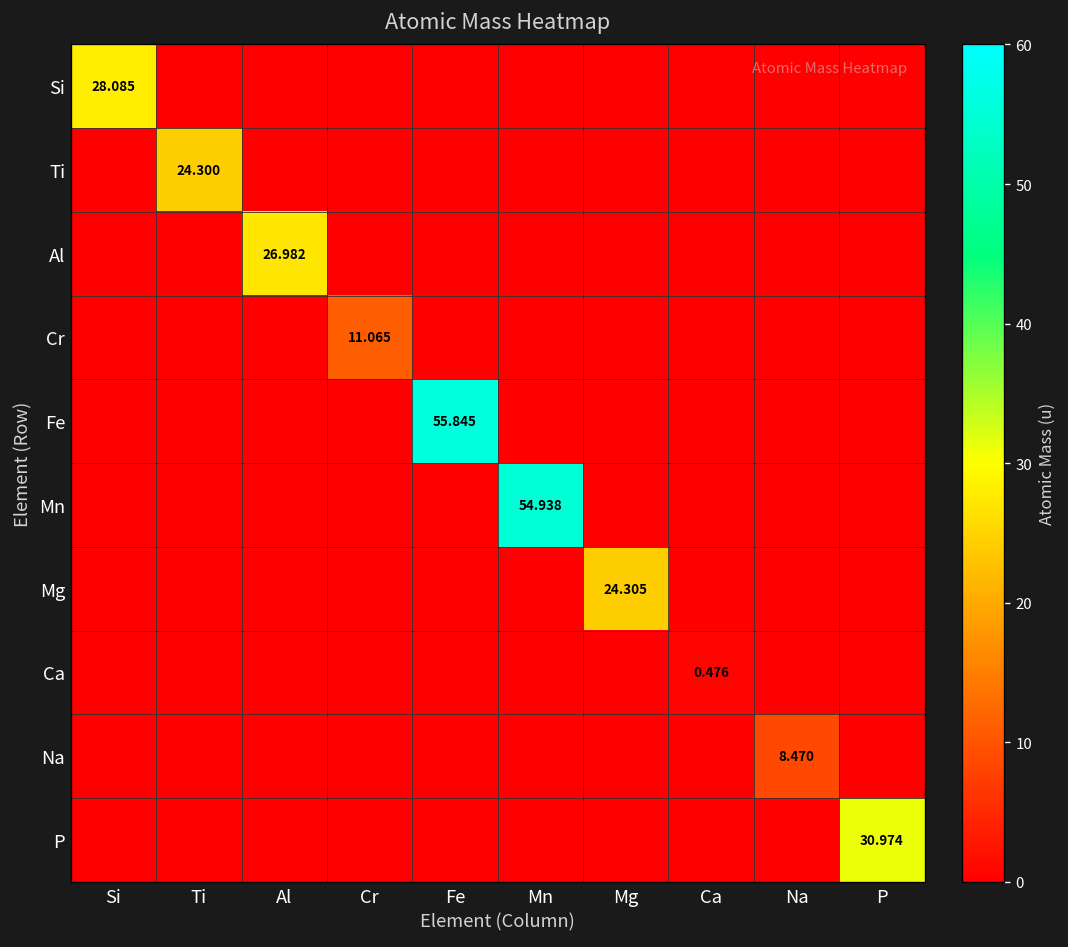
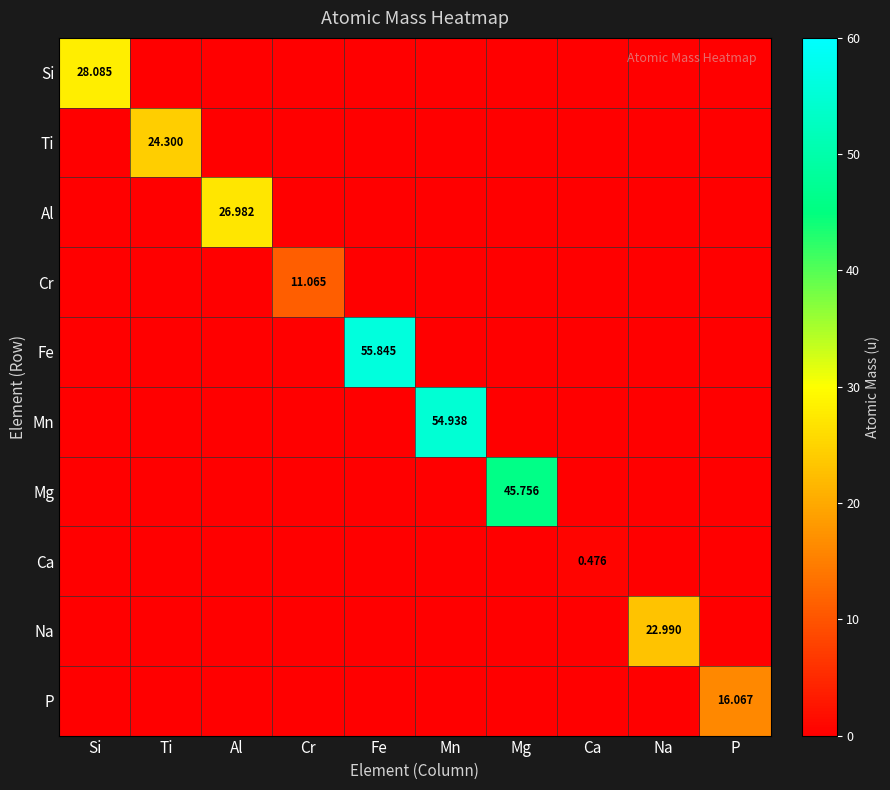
Mg, Mg: 24.305 -> 45.756
Na, Na: 8.470 -> 22.990
P, P: 30.974 -> 16.067
